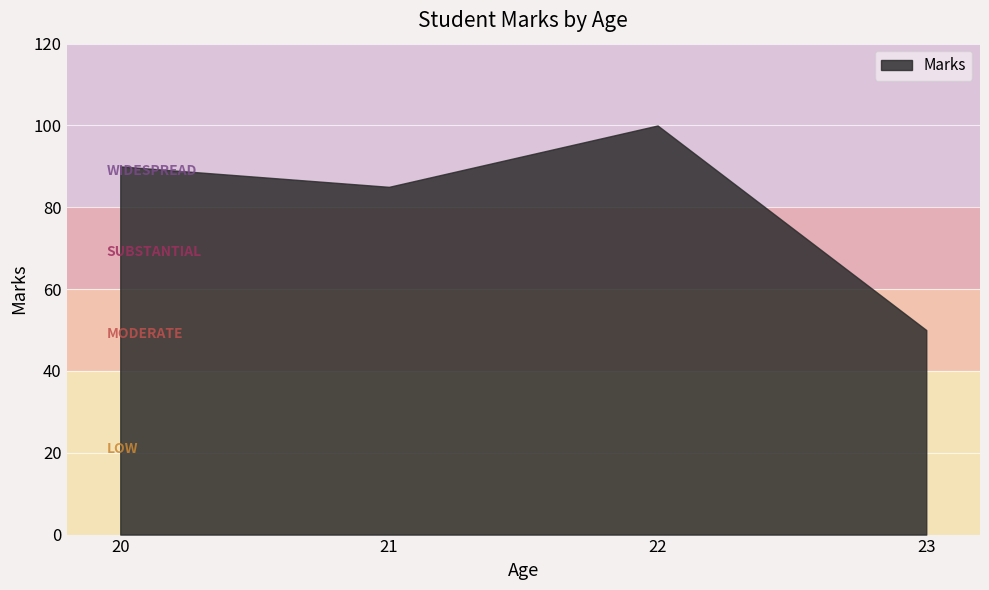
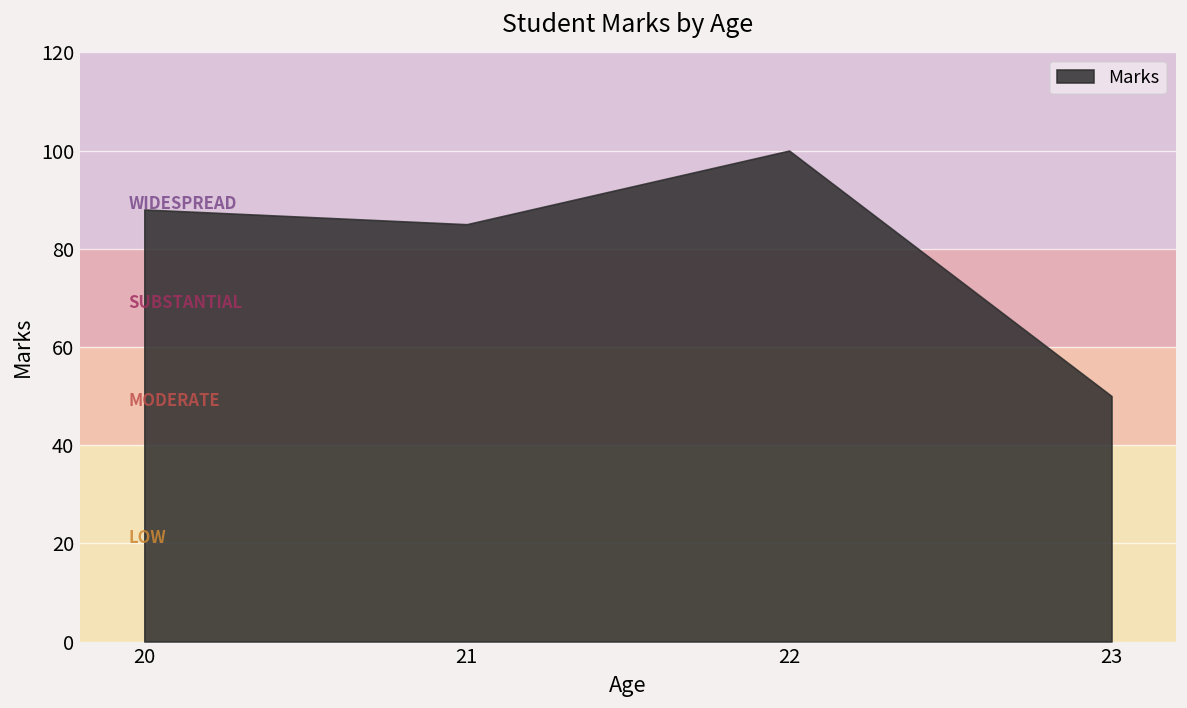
20: 90 -> 88
